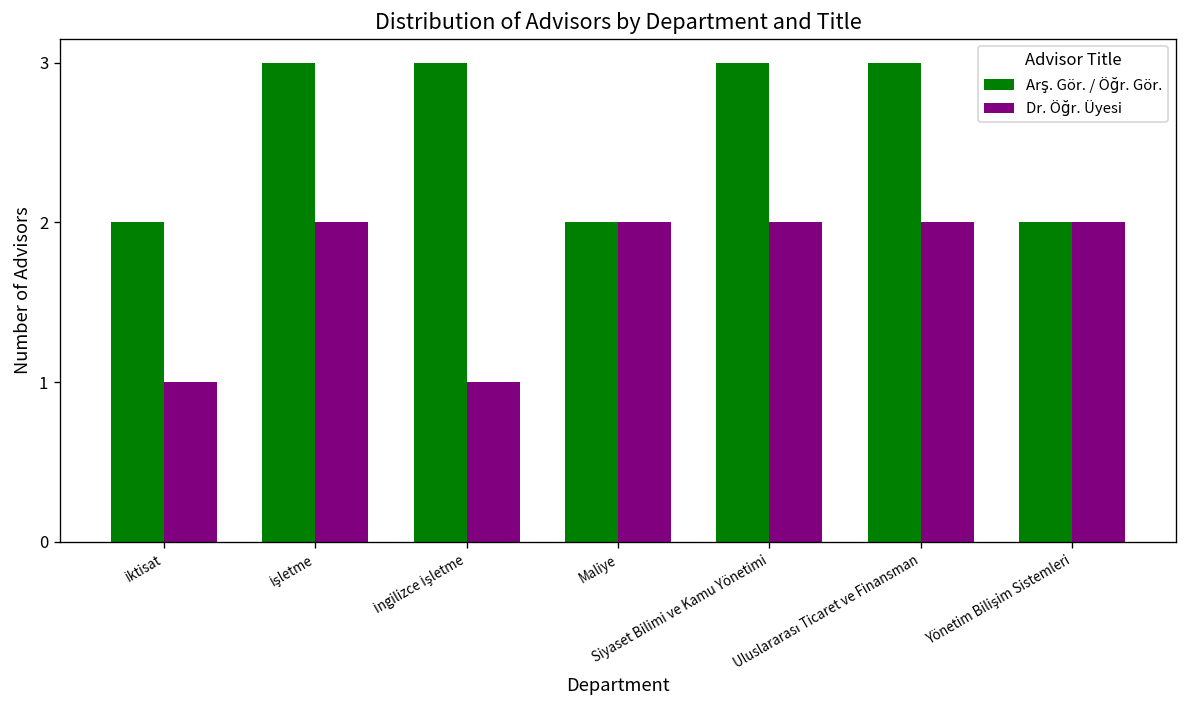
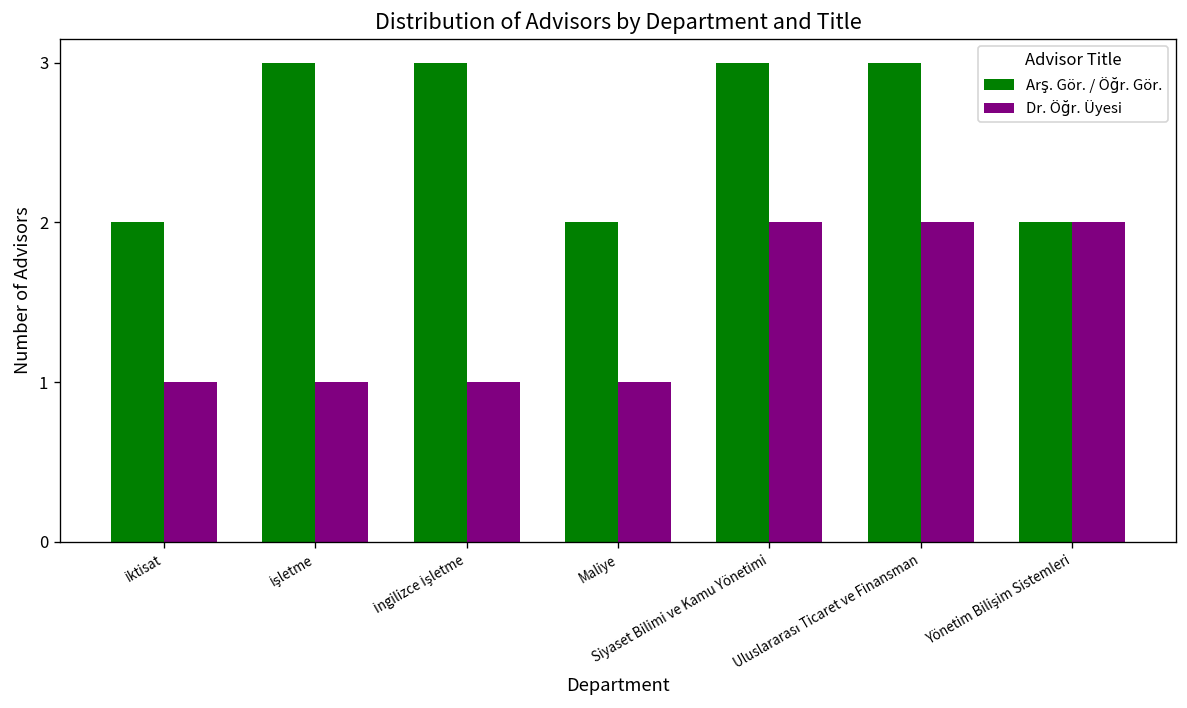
Dr. Öğr. Üyesi, İşletme: 2 -> 1
Dr. Öğr. Üyesi, Maliye: 2 -> 1
